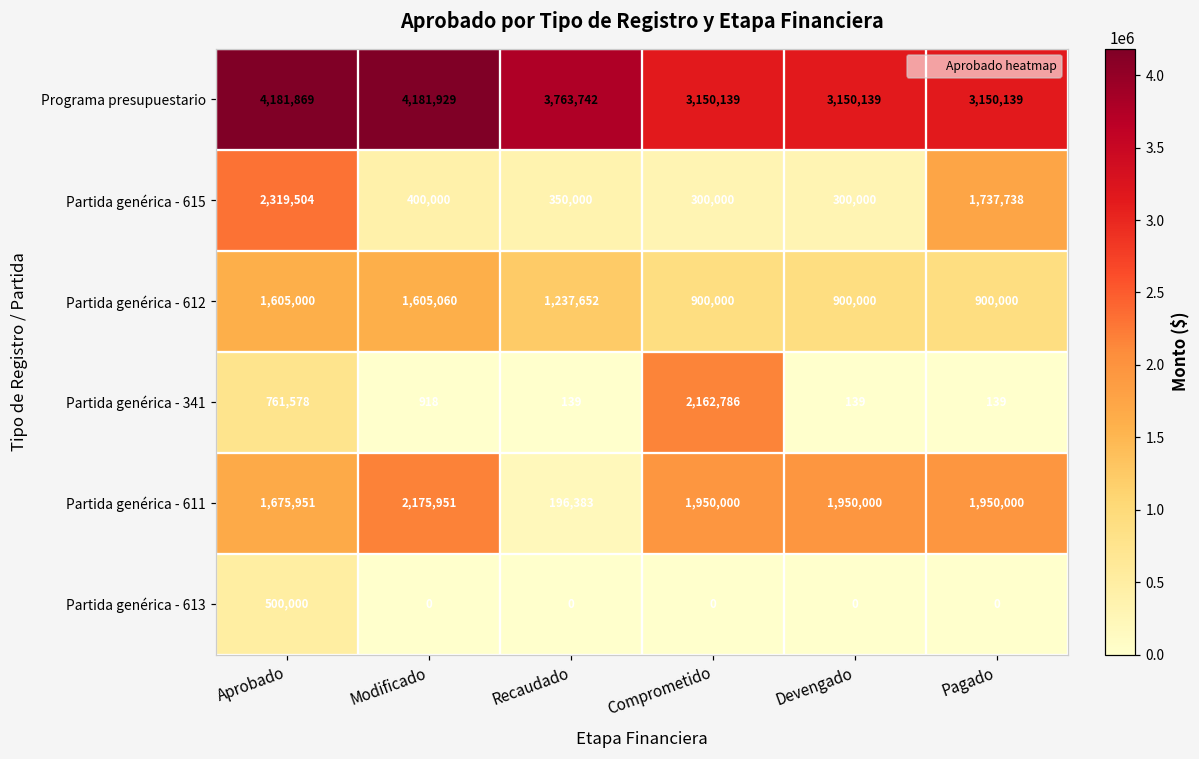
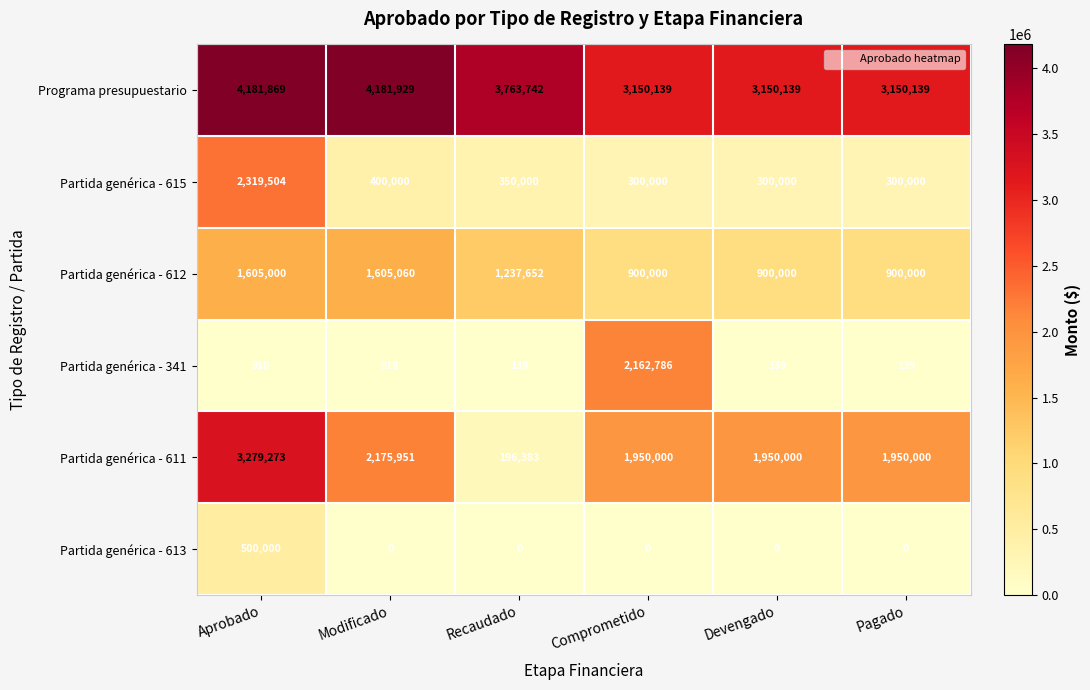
Partida genérica - 615, Pagado: 1,737,738 -> 300,000
Partida genérica - 341, Aprobado: 761,578 -> 918
Partida genérica - 611, Aprobado: 1,675,951 -> 3,279,273
